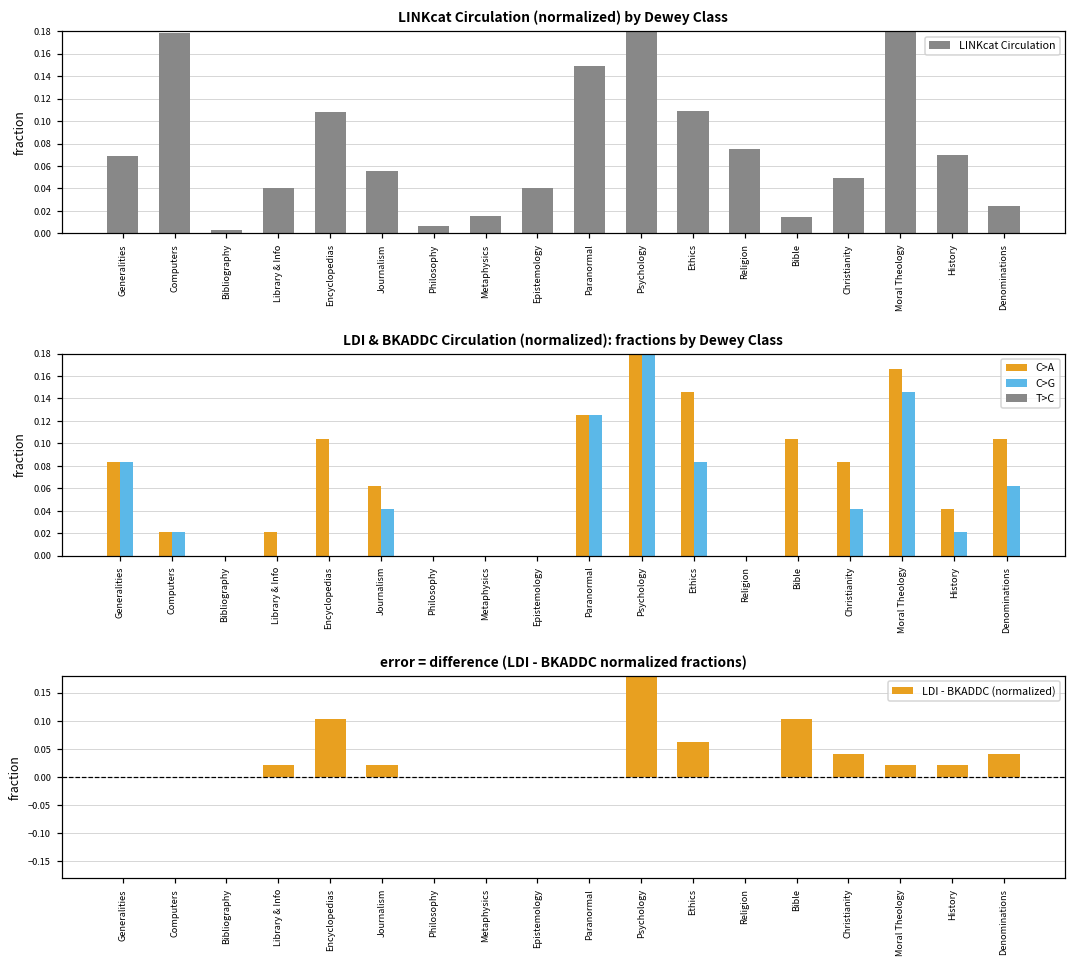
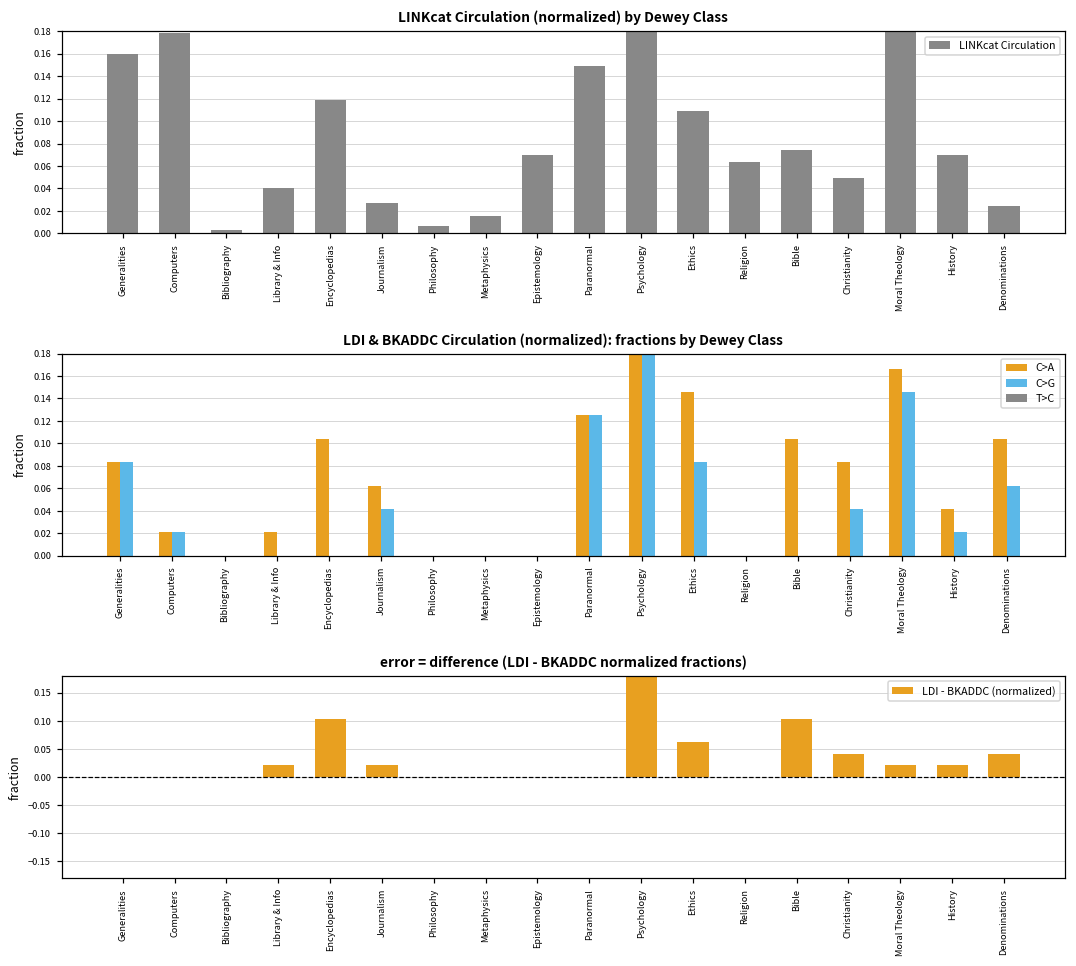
LINKcat Circulation (normalized) by Dewey Class, Generalities: 0.069 -> 0.160
LINKcat Circulation (normalized) by Dewey Class, Encyclopedias: 0.108 -> 0.119
LINKcat Circulation (normalized) by Dewey Class, Journalism: 0.055 -> 0.027
LINKcat Circulation (normalized) by Dewey Class, Epistemology: 0.041 -> 0.070
LINKcat Circulation (normalized) by Dewey Class, Religion: 0.076 -> 0.063
LINKcat Circulation (normalized) by Dewey Class, Bible: 0.015 -> 0.074
